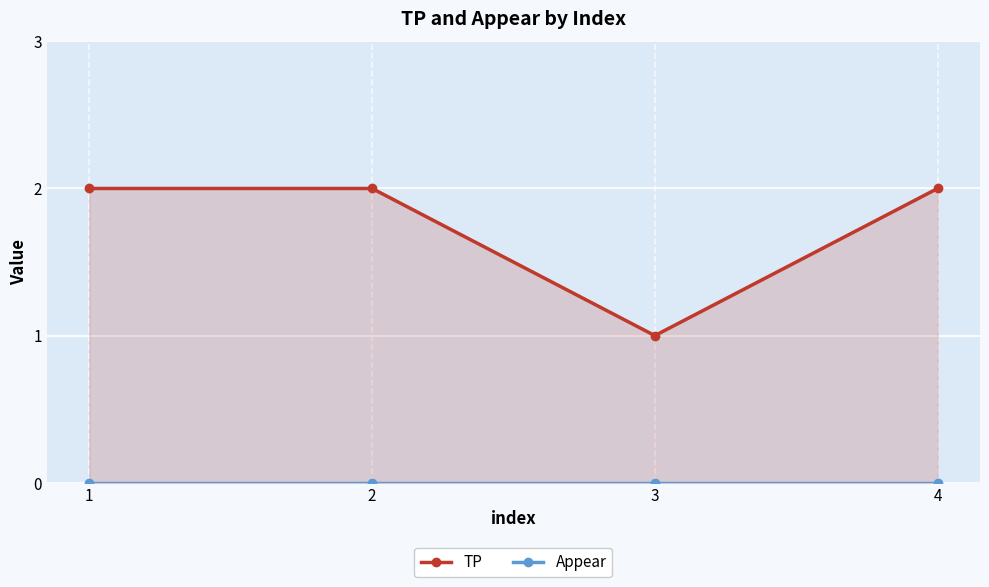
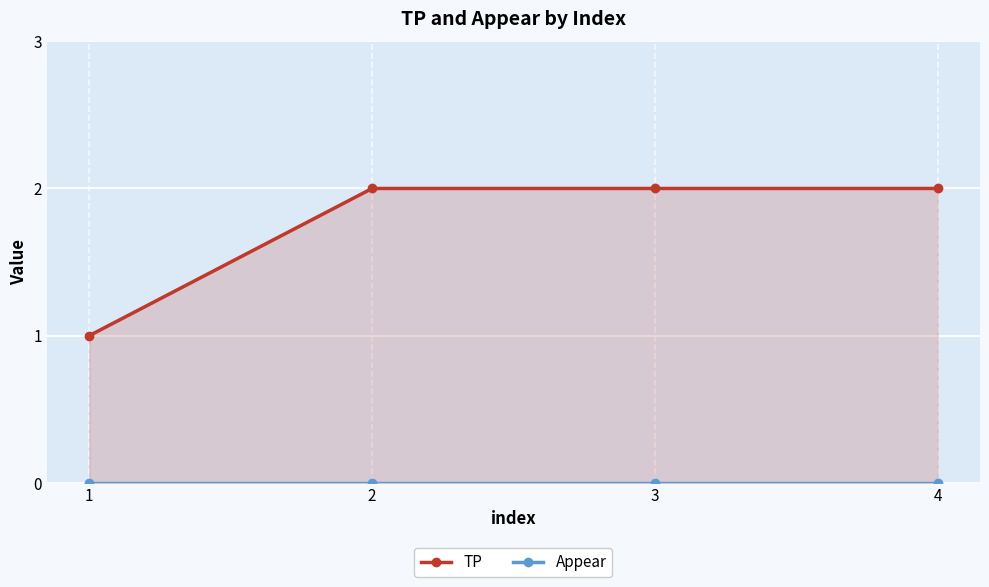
TP, 1: 2 -> 1
TP, 3: 1 -> 2
